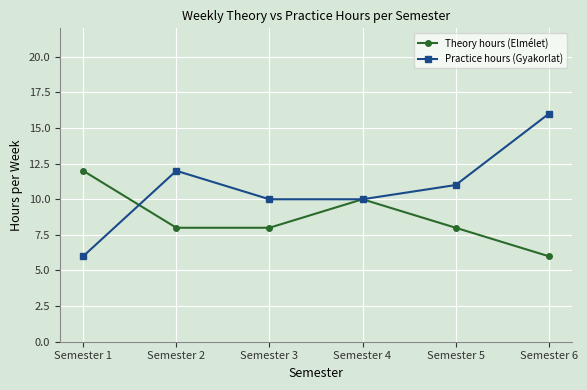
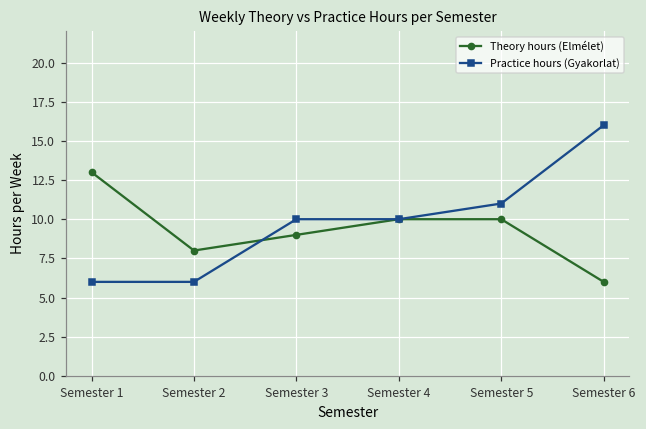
Theory hours (Elmélet), Semester 1: 12 -> 13
Practice hours (Gyakorlat), Semester 2: 12 -> 6
Theory hours (Elmélet), Semester 3: 8 -> 9
Theory hours (Elmélet), Semester 5: 8 -> 10
